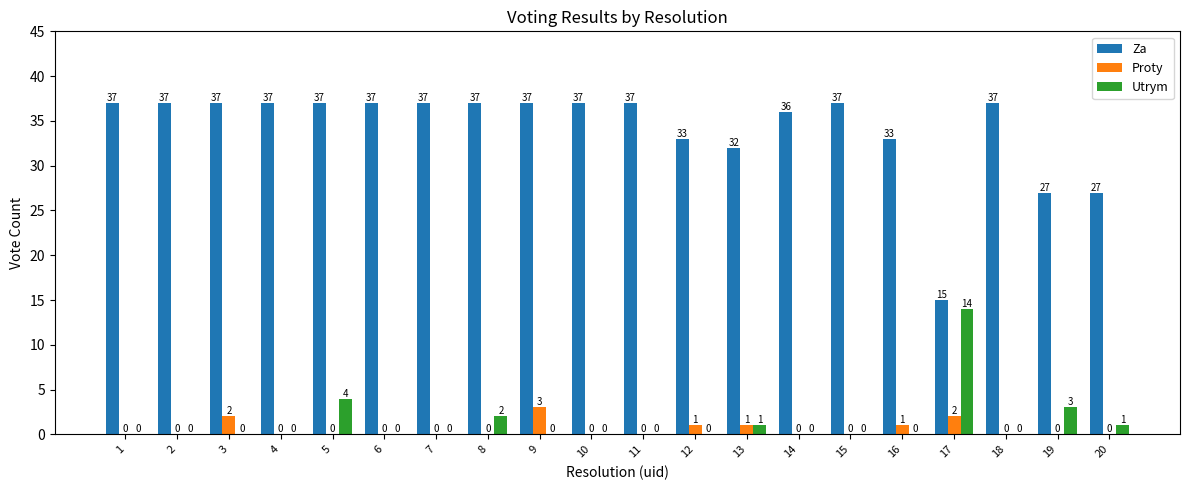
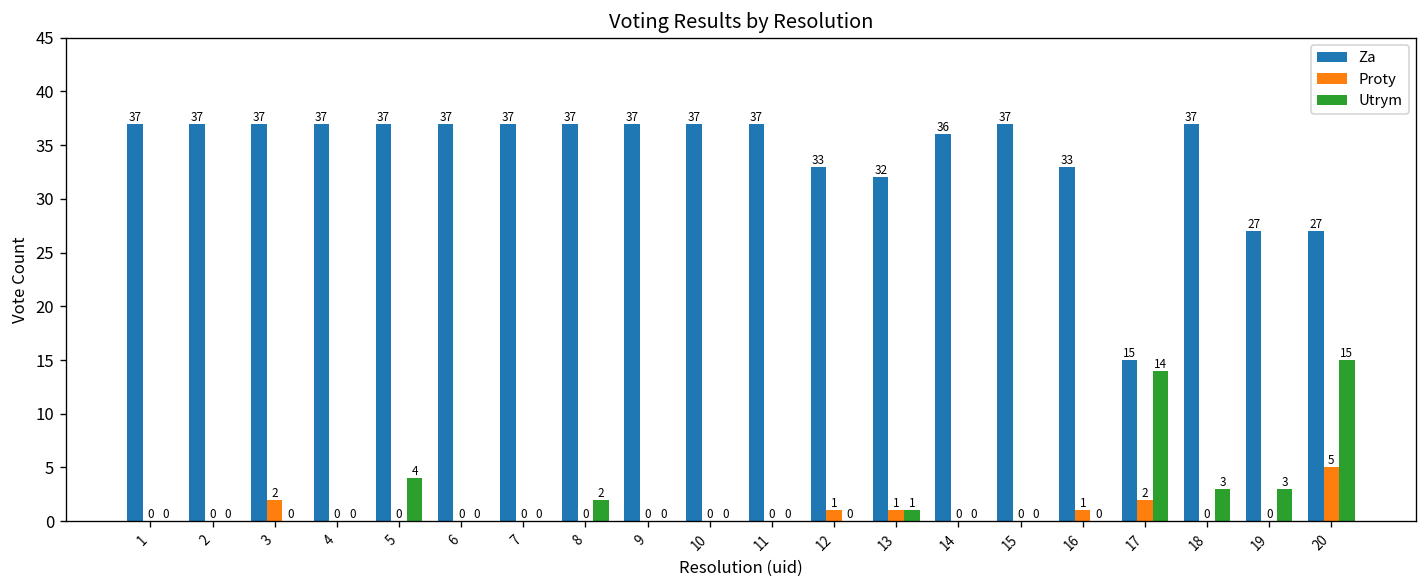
Proty, 9: 3 -> 0
Utrym, 18: 0 -> 3
Proty, 20: 0 -> 5
Utrym, 20: 1 -> 15
